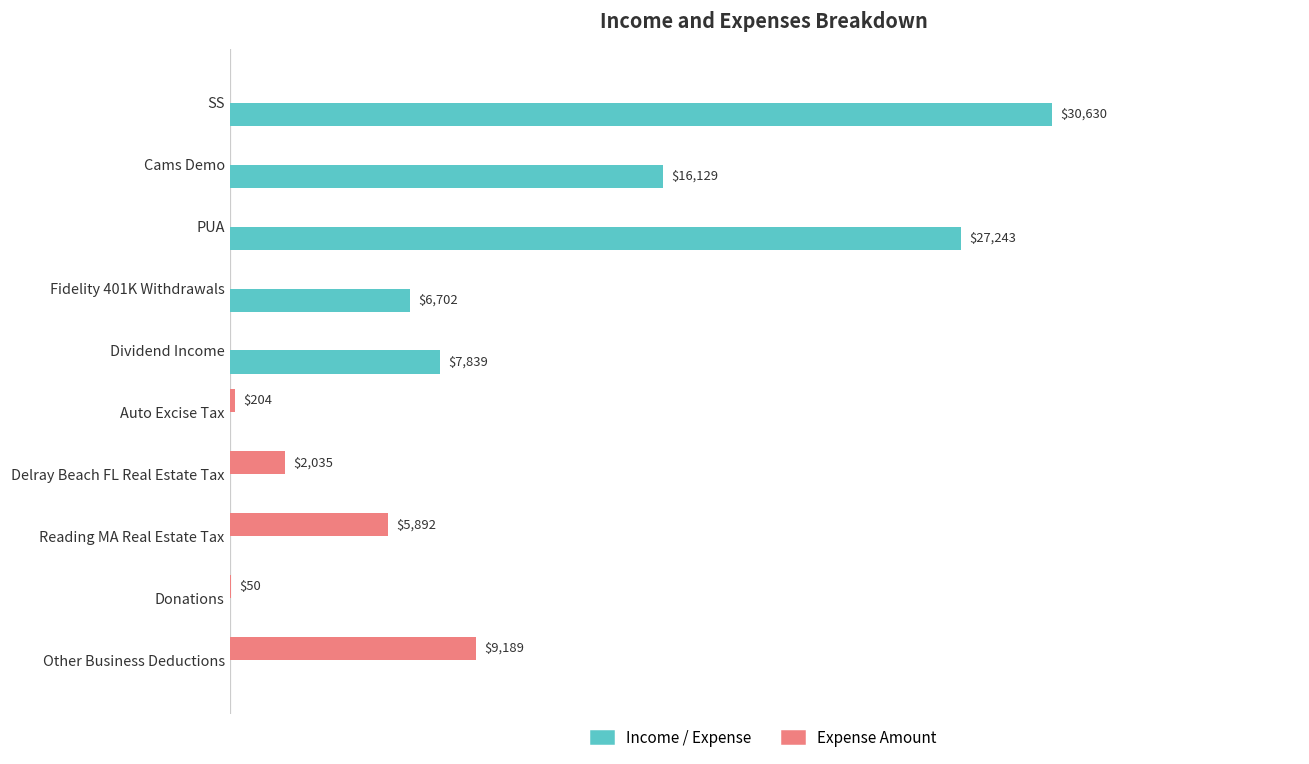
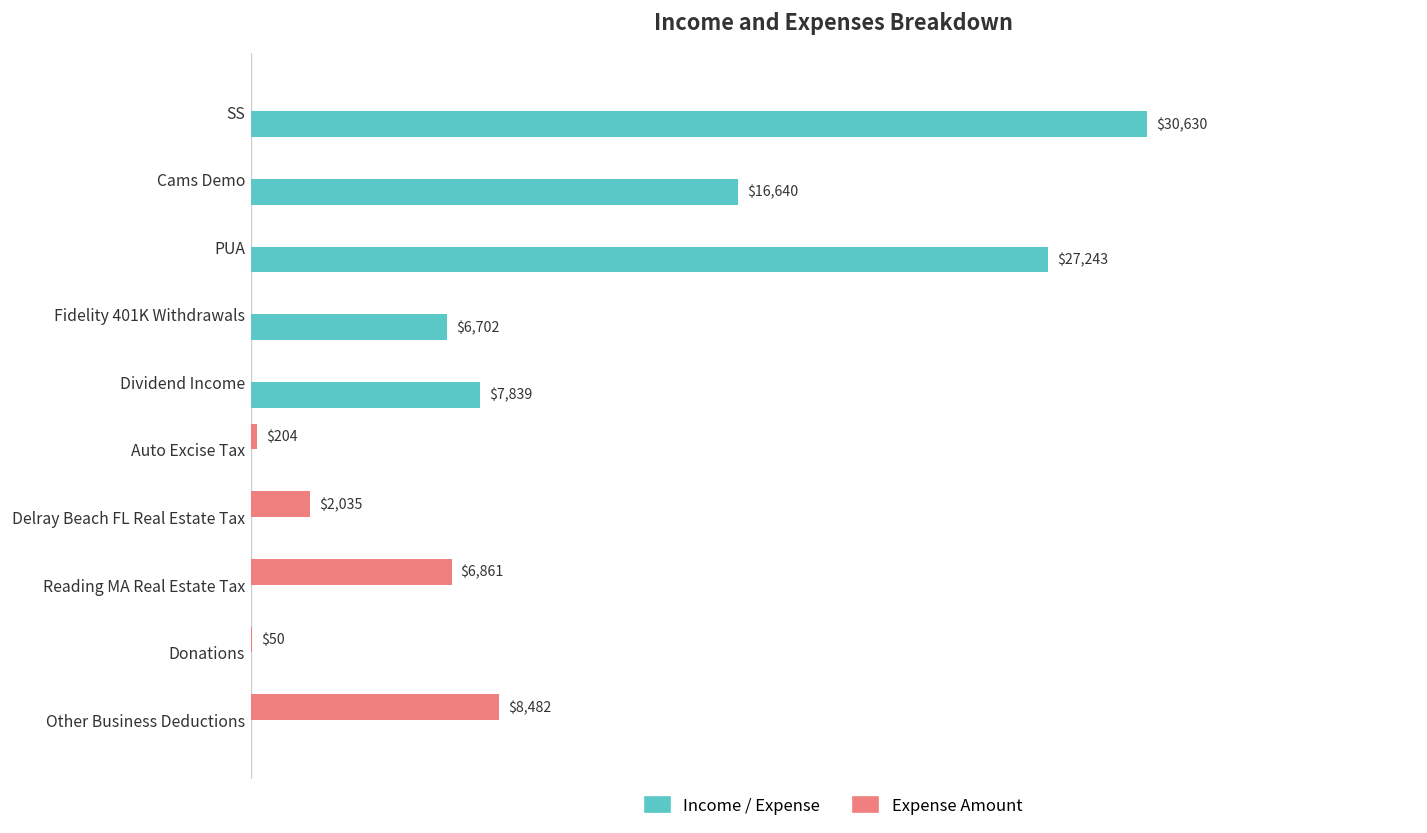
Income / Expense, Cams Demo: $16,129 -> $16,640
Expense Amount, Reading MA Real Estate Tax: $5,892 -> $6,861
Expense Amount, Other Business Deductions: $9,189 -> $8,482
